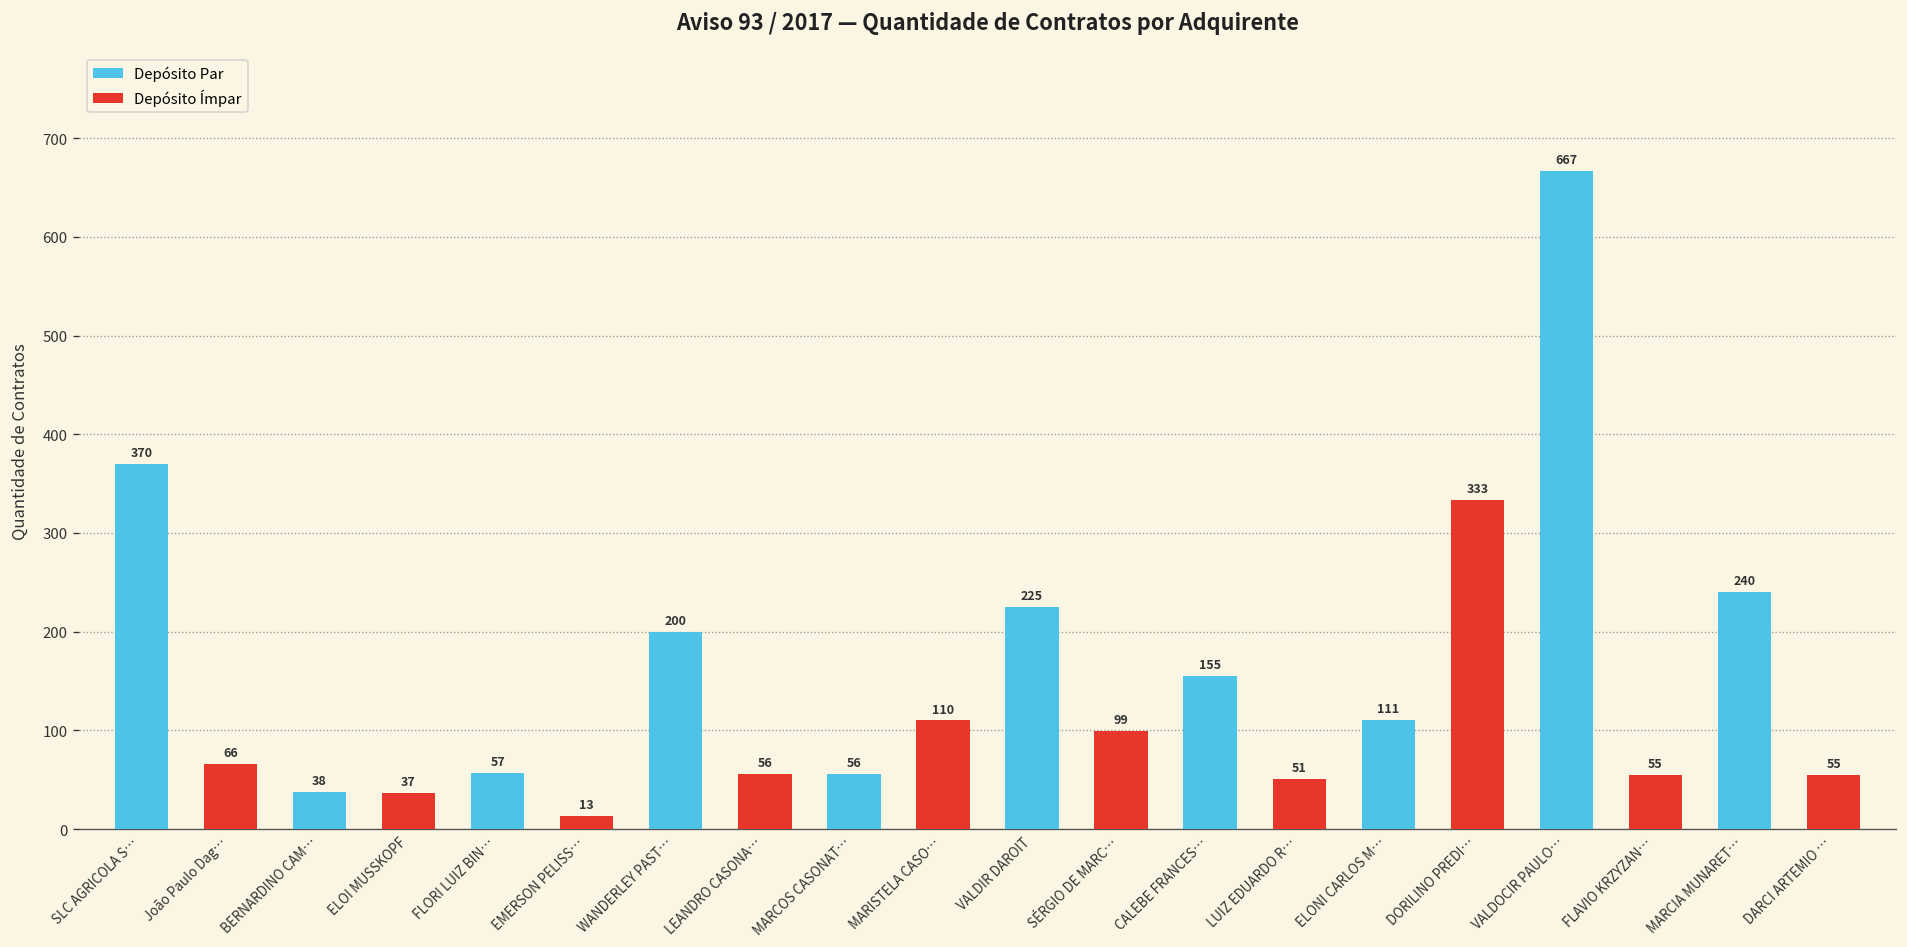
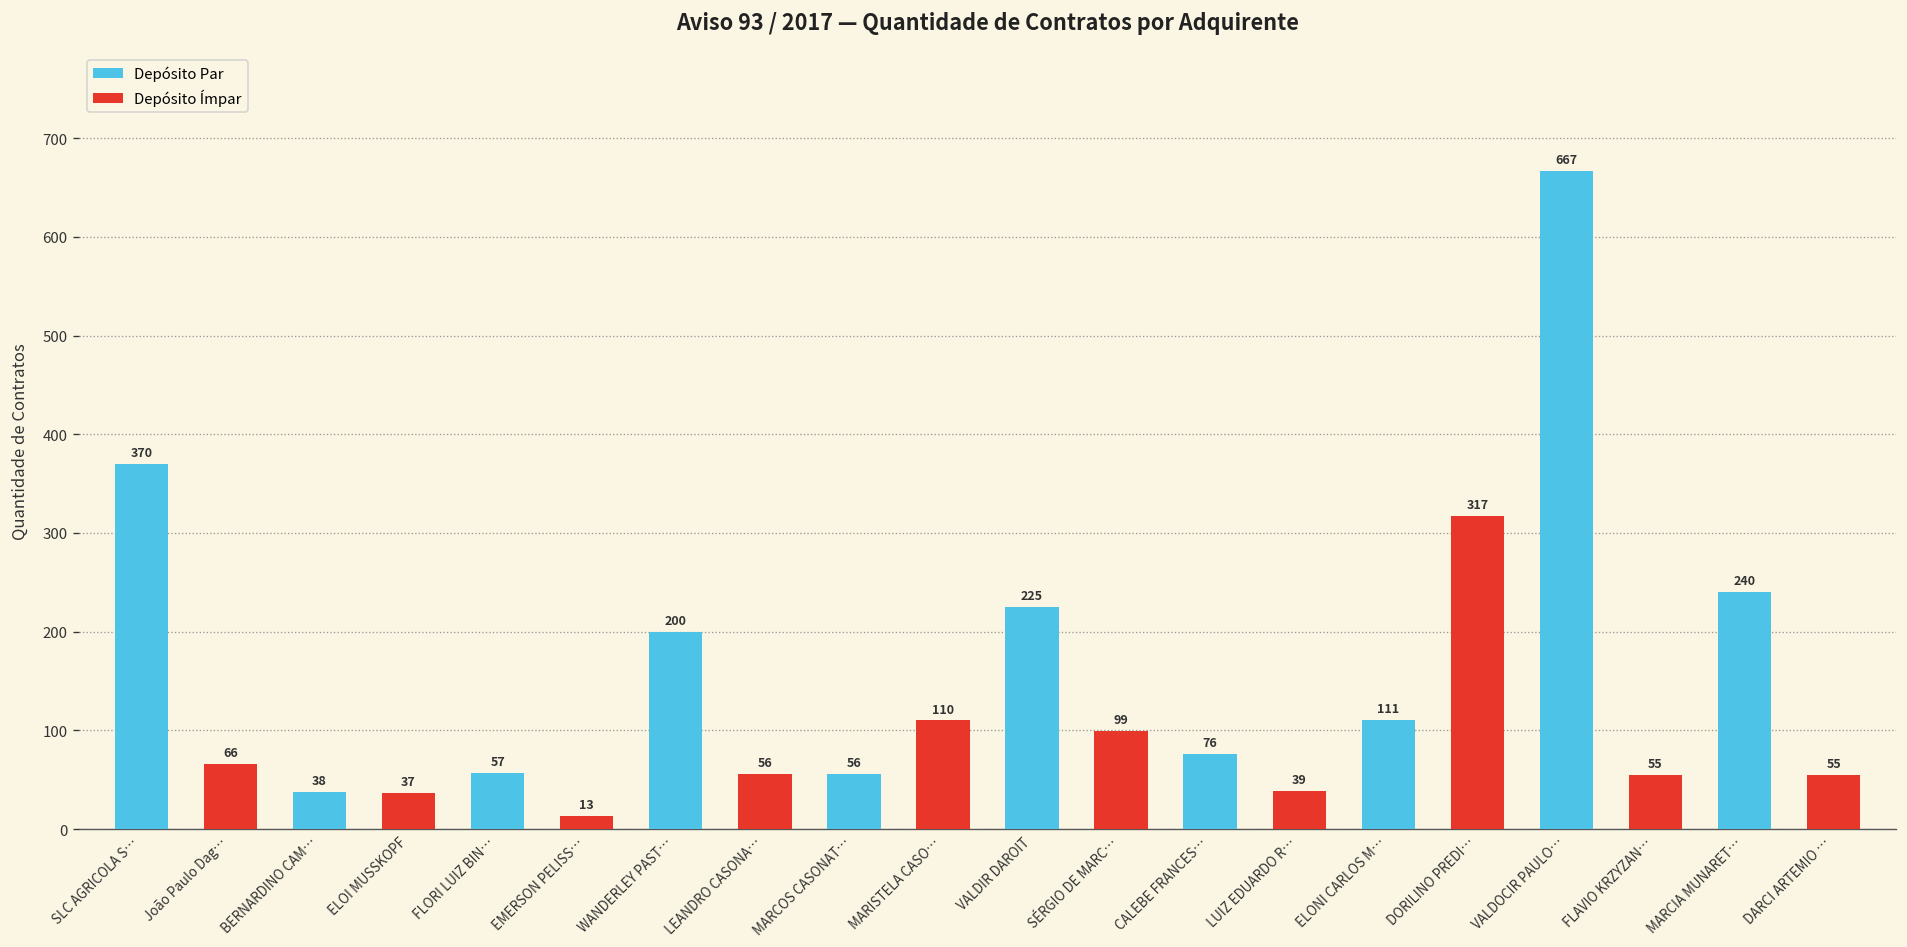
Depósito Par, CALEBE FRANCES…: 155 -> 76
Depósito Ímpar, LUIZ EDUARDO R…: 51 -> 39
Depósito Ímpar, DORILINO PREDI…: 333 -> 317
